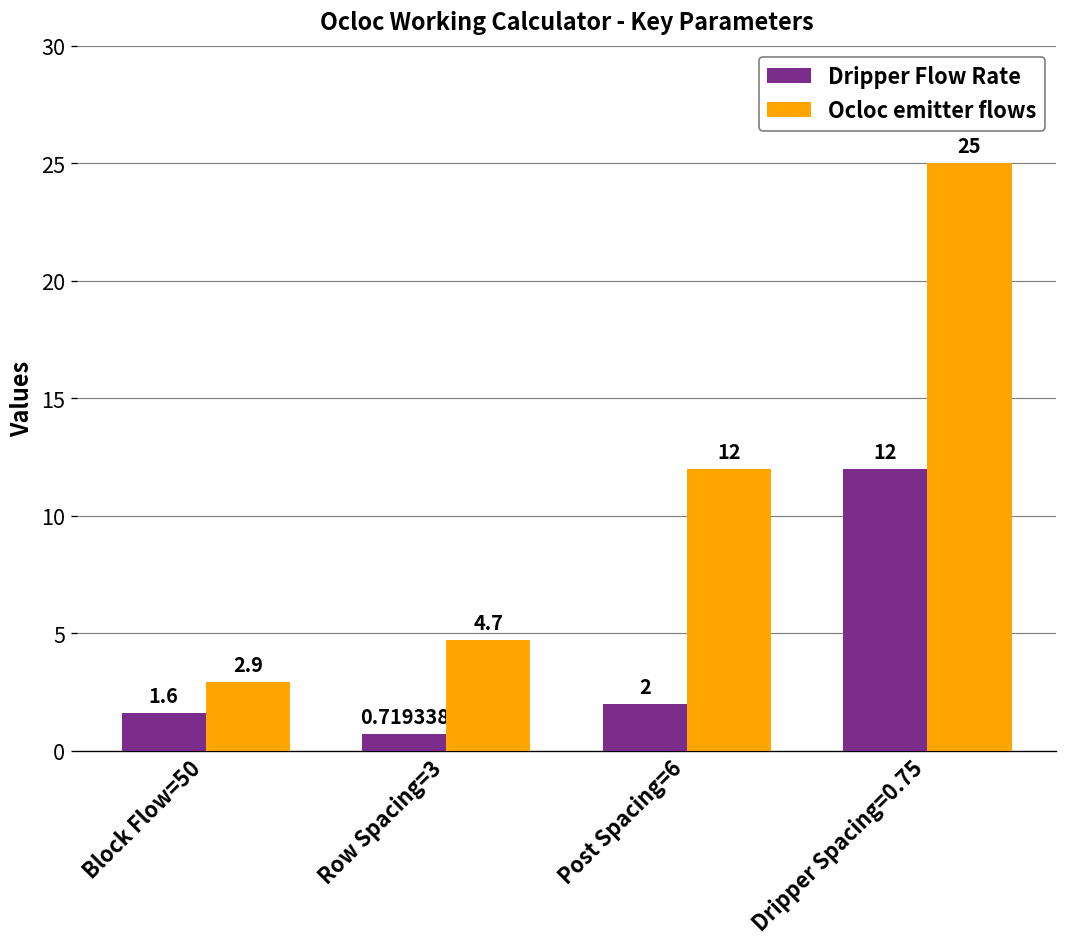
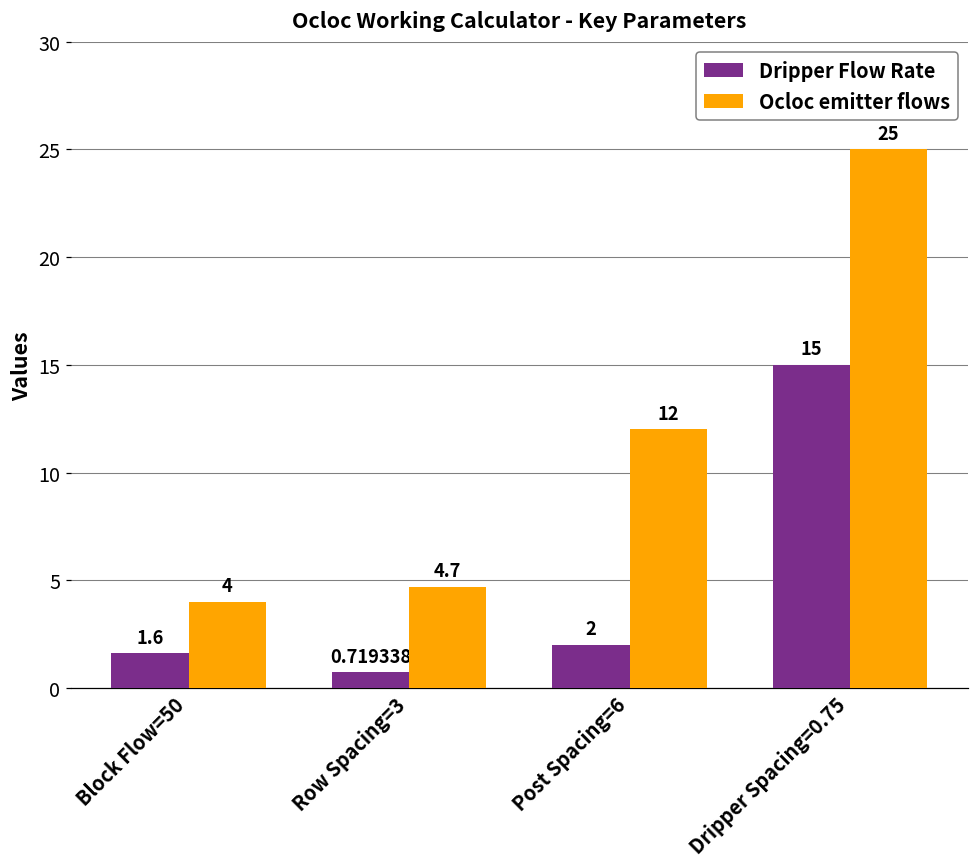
Ocloc emitter flows, Block Flow=50: 2.9 -> 4
Dripper Flow Rate, Dripper Spacing=0.75: 12 -> 15
